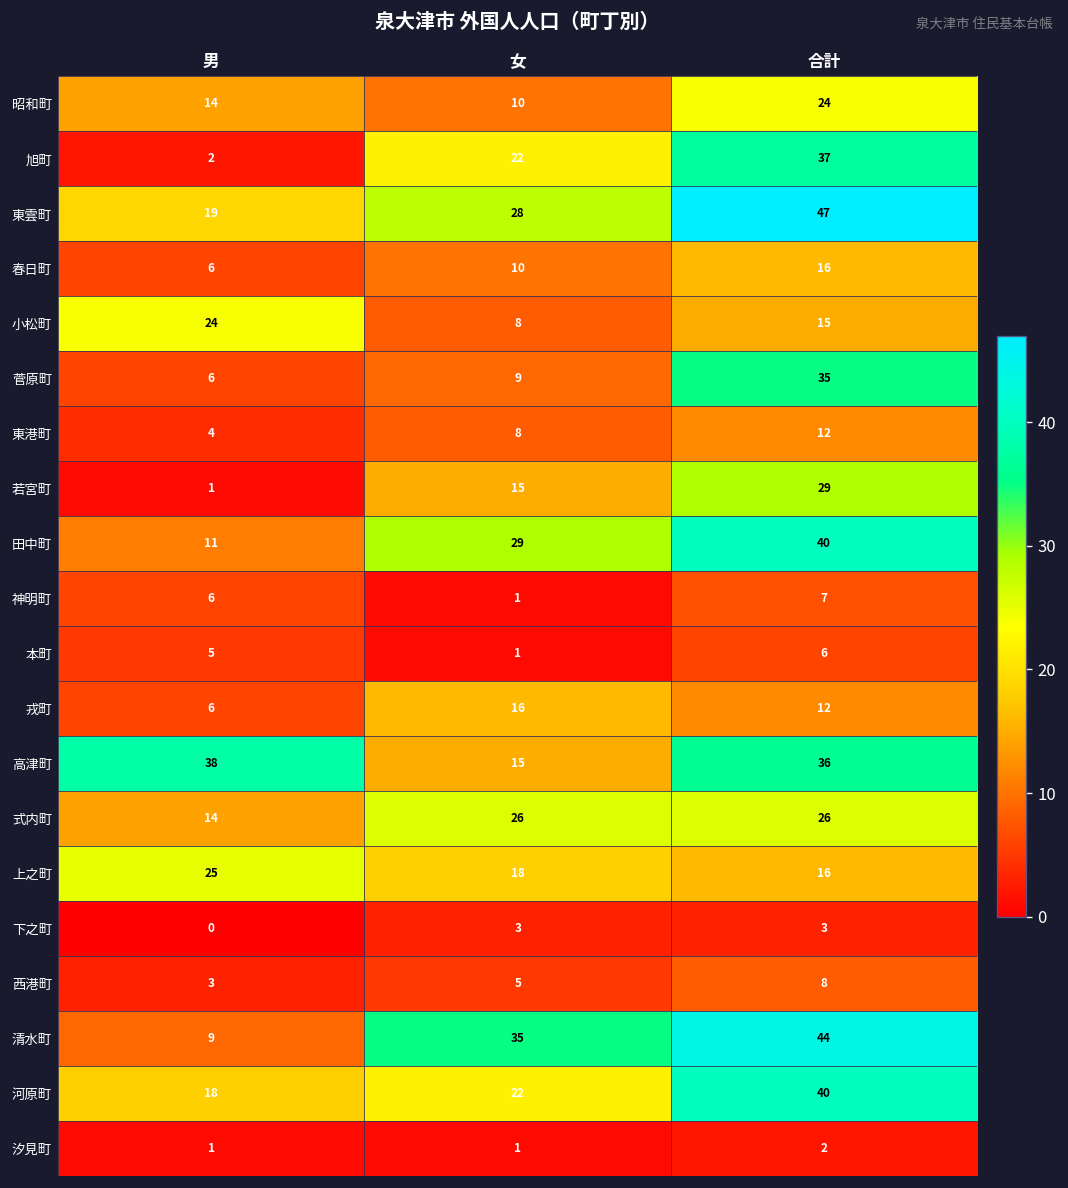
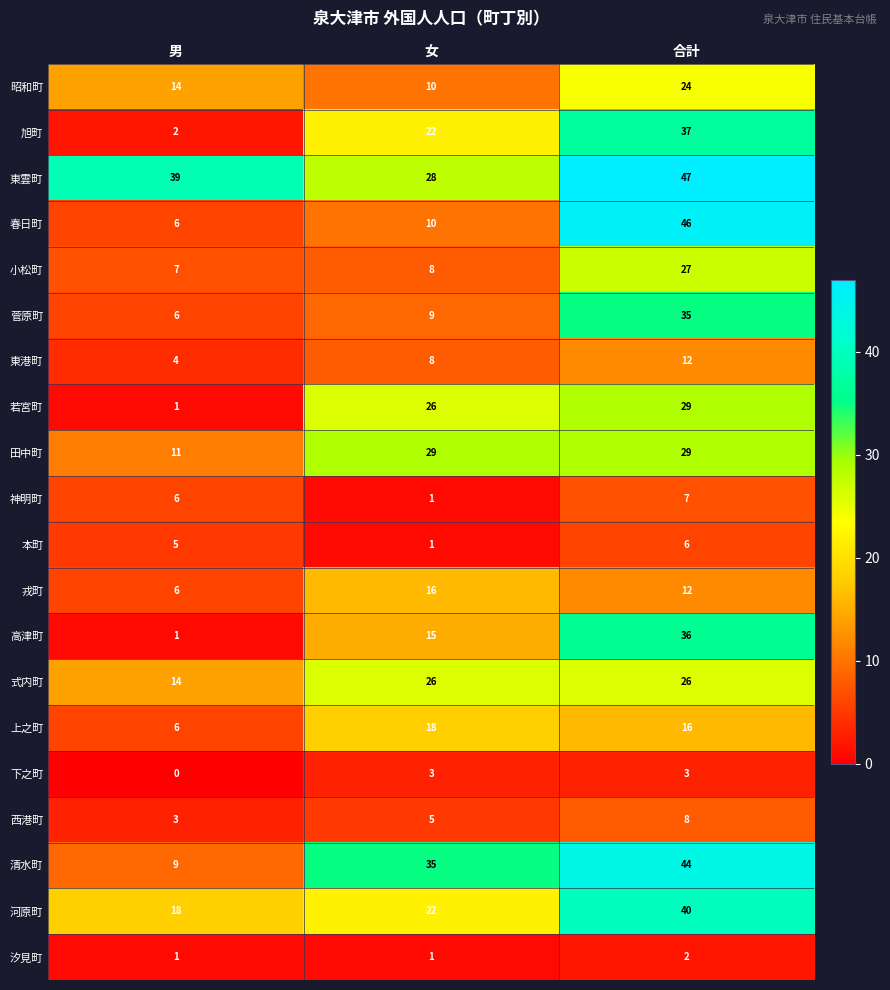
東雲町, 男: 19 -> 39
春日町, 合計: 16 -> 46
小松町, 男: 24 -> 7
小松町, 合計: 15 -> 27
若宮町, 女: 15 -> 26
田中町, 合計: 40 -> 29
高津町, 男: 38 -> 1
上之町, 男: 25 -> 6
